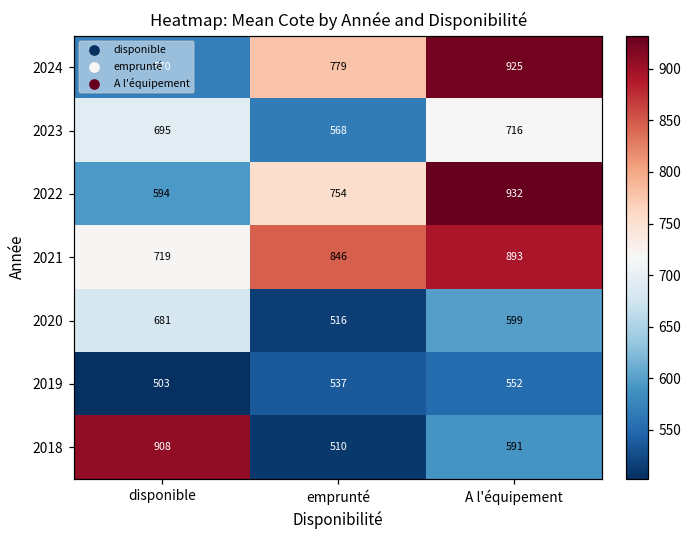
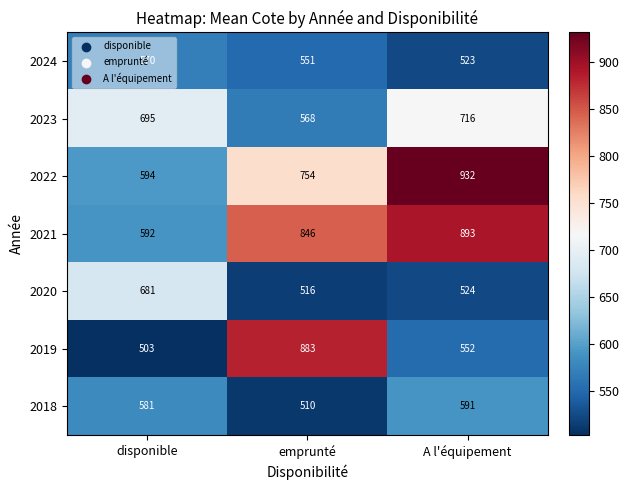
2024, emprunté: 779 -> 551
2024, A l'équipement: 925 -> 523
2021, disponible: 719 -> 592
2020, A l'équipement: 599 -> 524
2019, emprunté: 537 -> 883
2018, disponible: 908 -> 581
